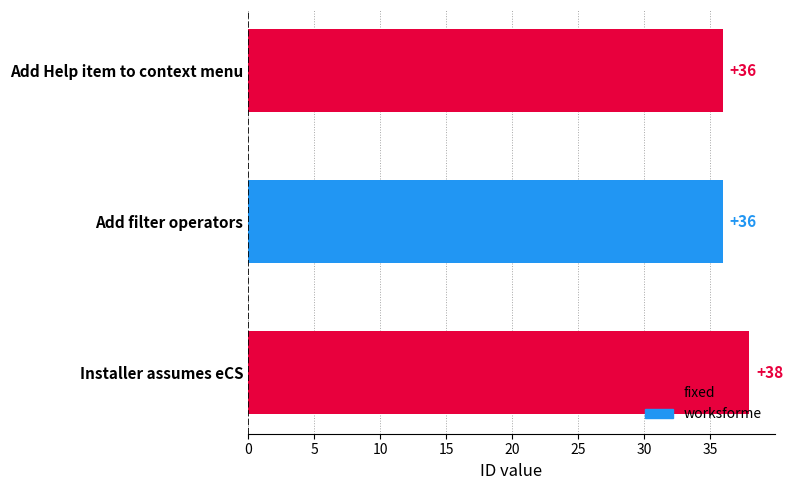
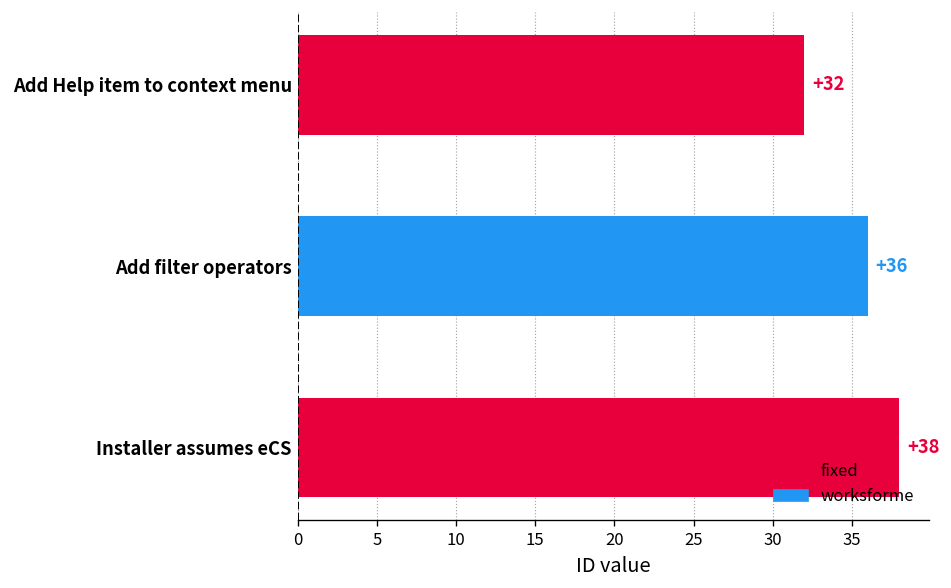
Add Help item to context menu: +36 -> +32
